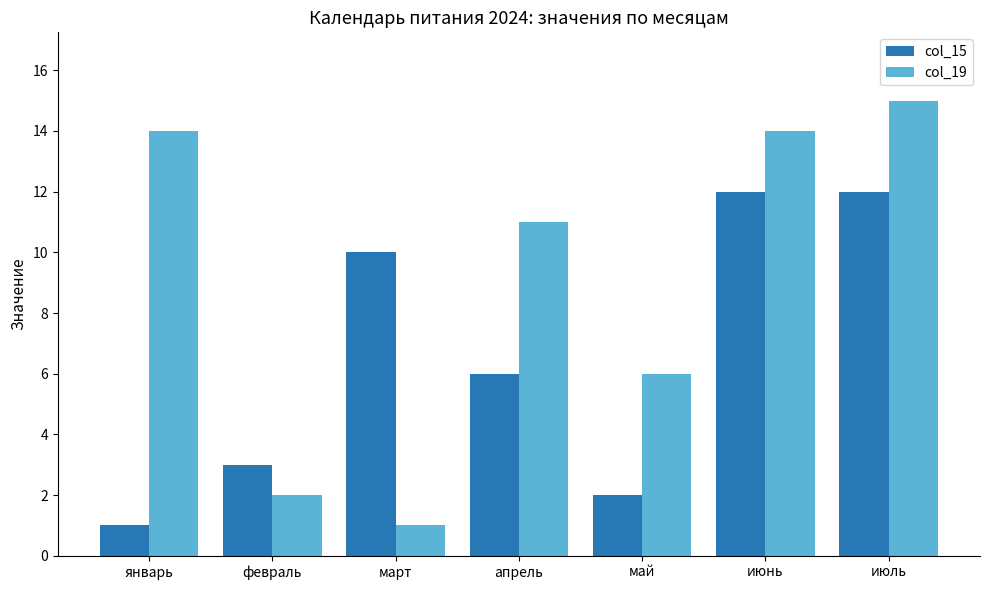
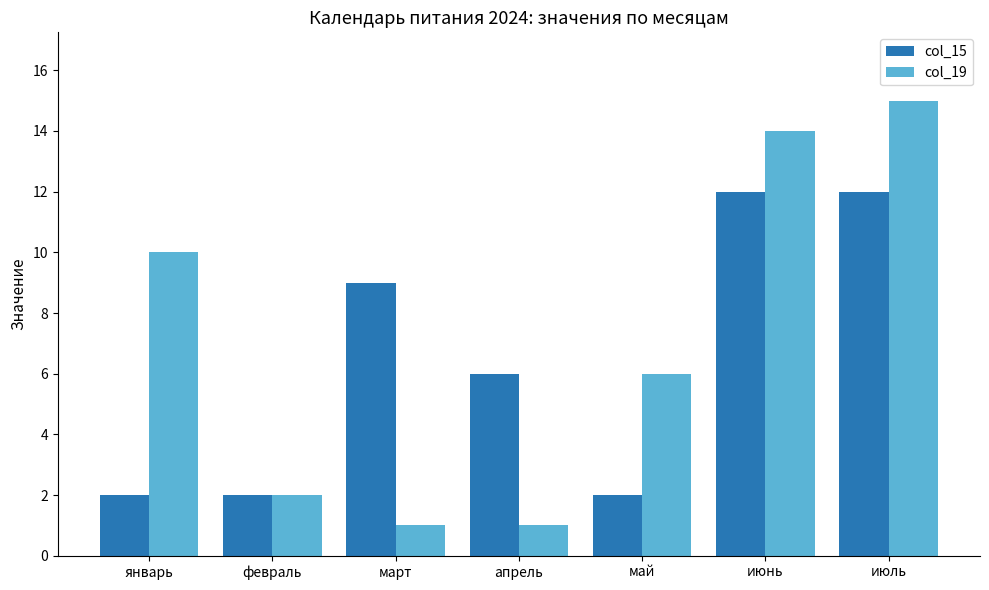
col_15, январь: 1 -> 2
col_19, январь: 14 -> 10
col_15, февраль: 3 -> 2
col_15, март: 10 -> 9
col_19, апрель: 11 -> 1
